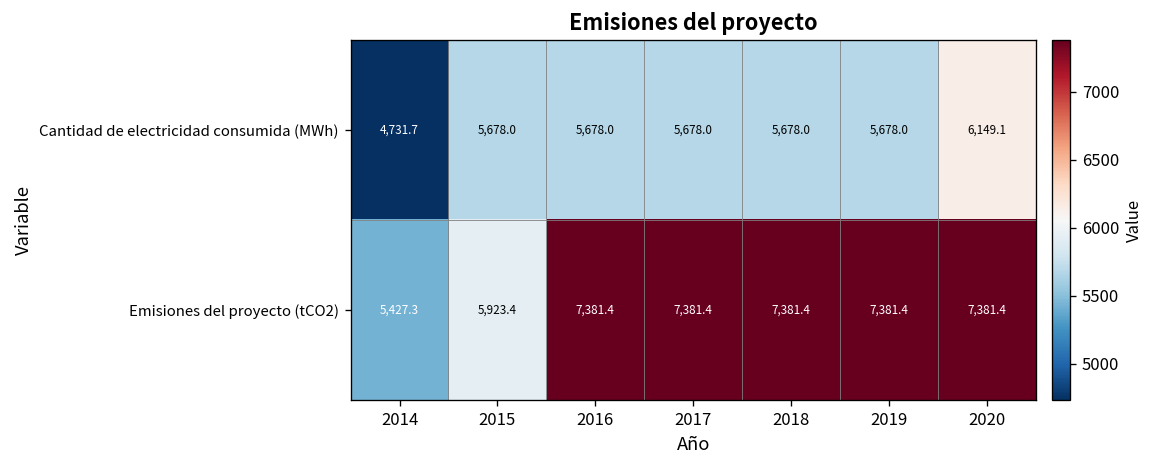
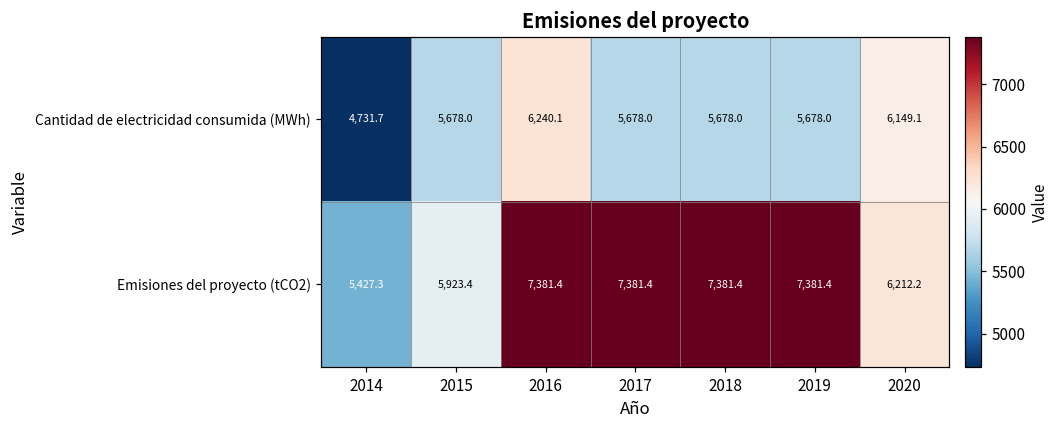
Cantidad de electricidad consumida (MWh), 2016: 5,678.0 -> 6,240.1
Emisiones del proyecto (tCO2), 2020: 7,381.4 -> 6,212.2
